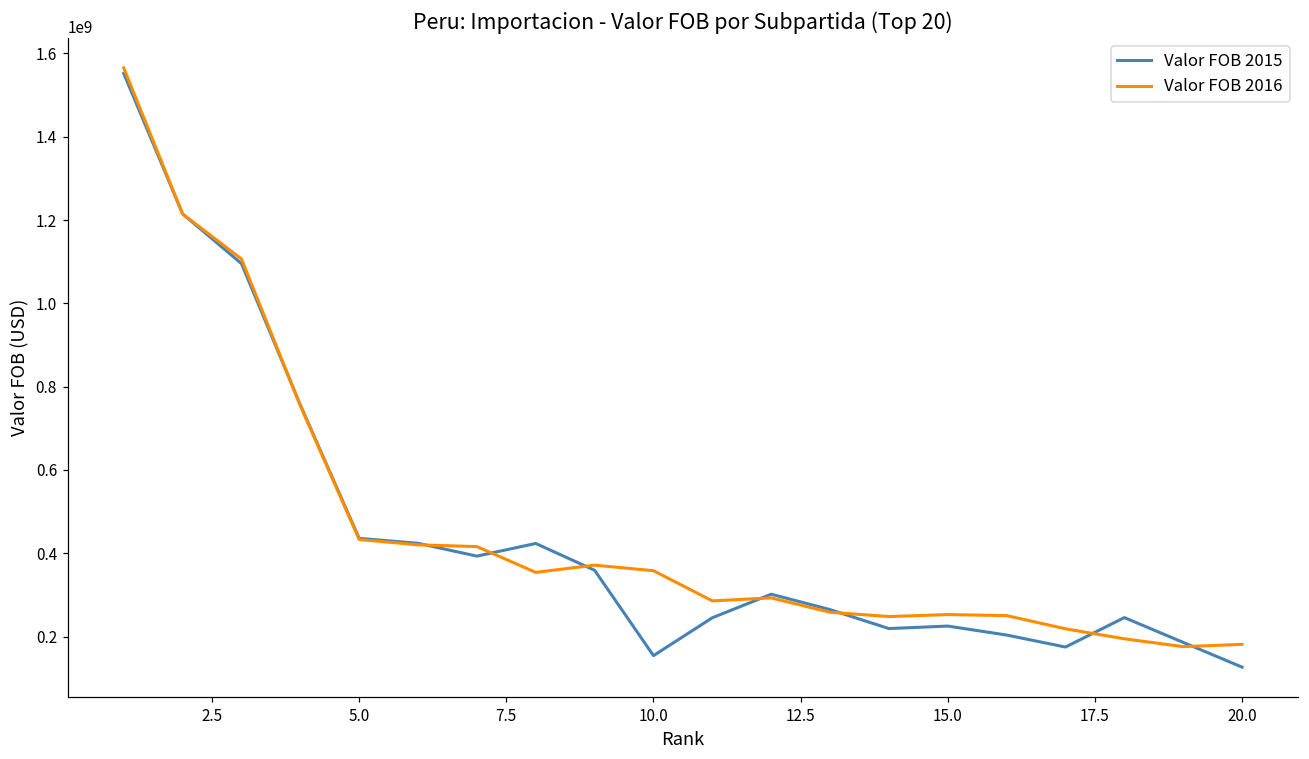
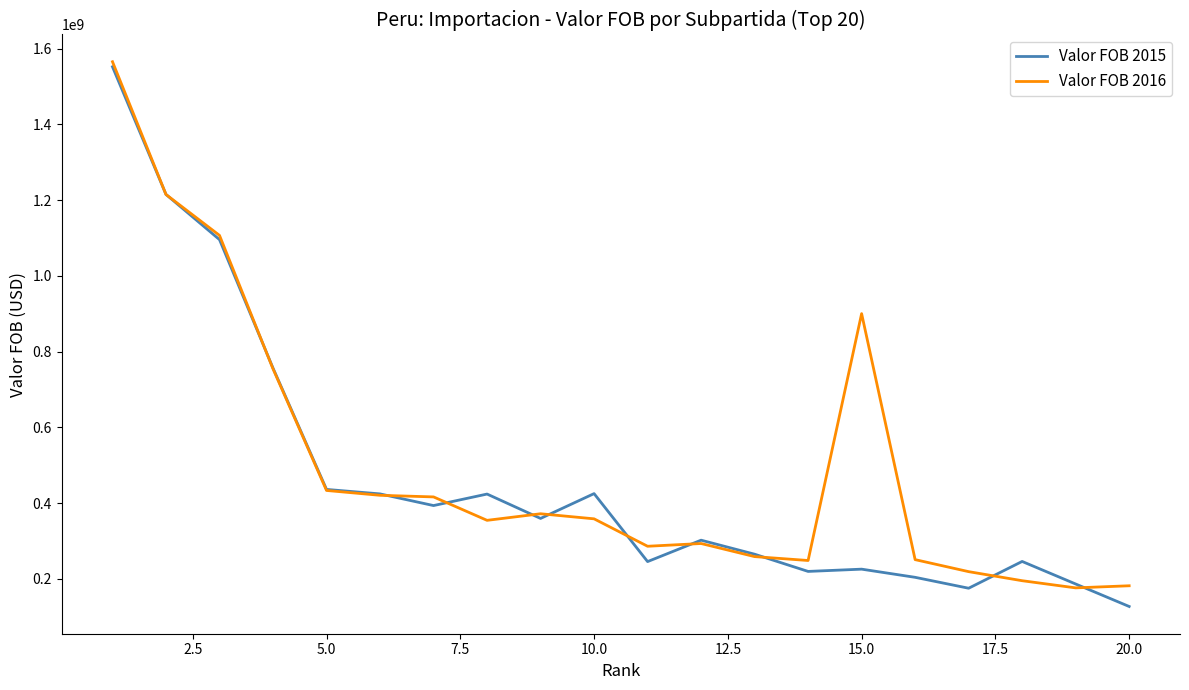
Valor FOB 2015, 10.0: 150000000 -> 420000000
Valor FOB 2016, 15.0: 250000000 -> 900000000
